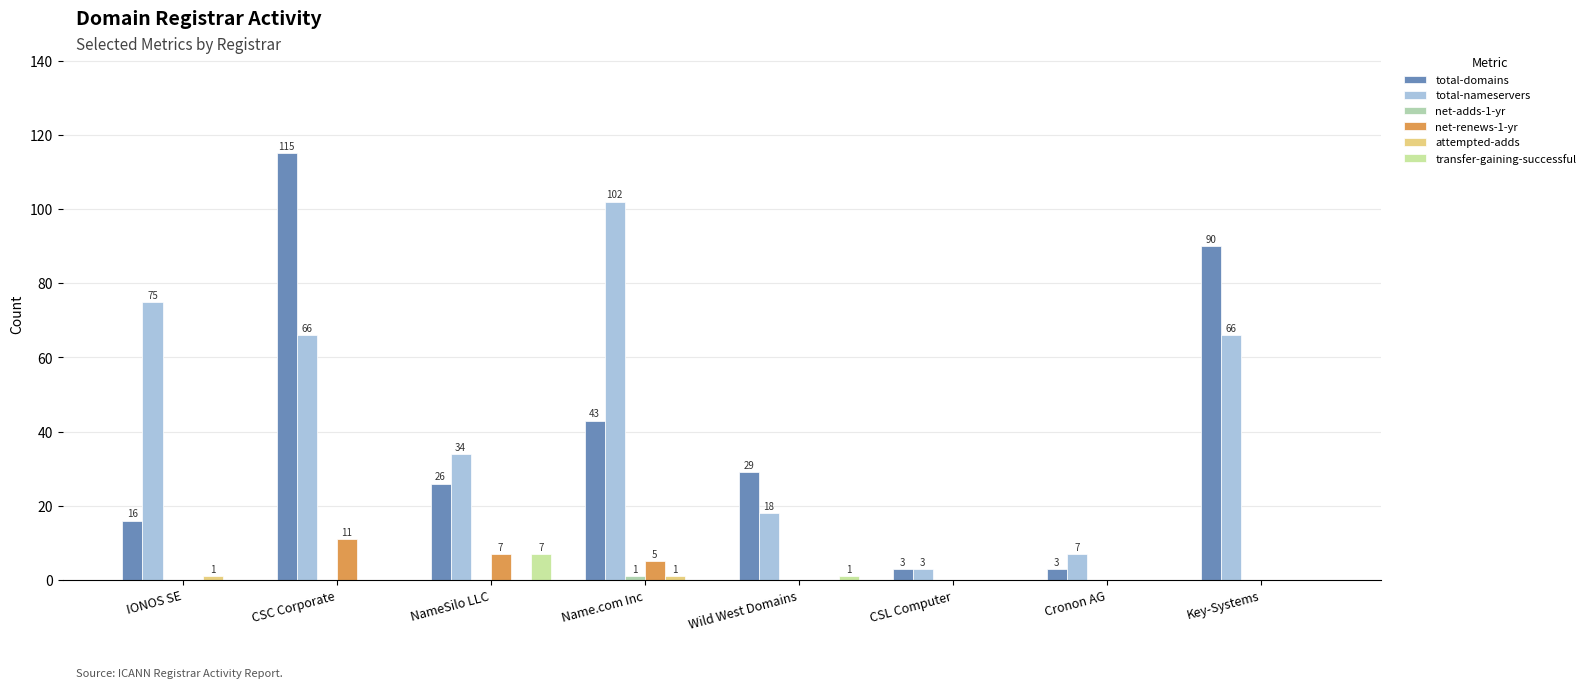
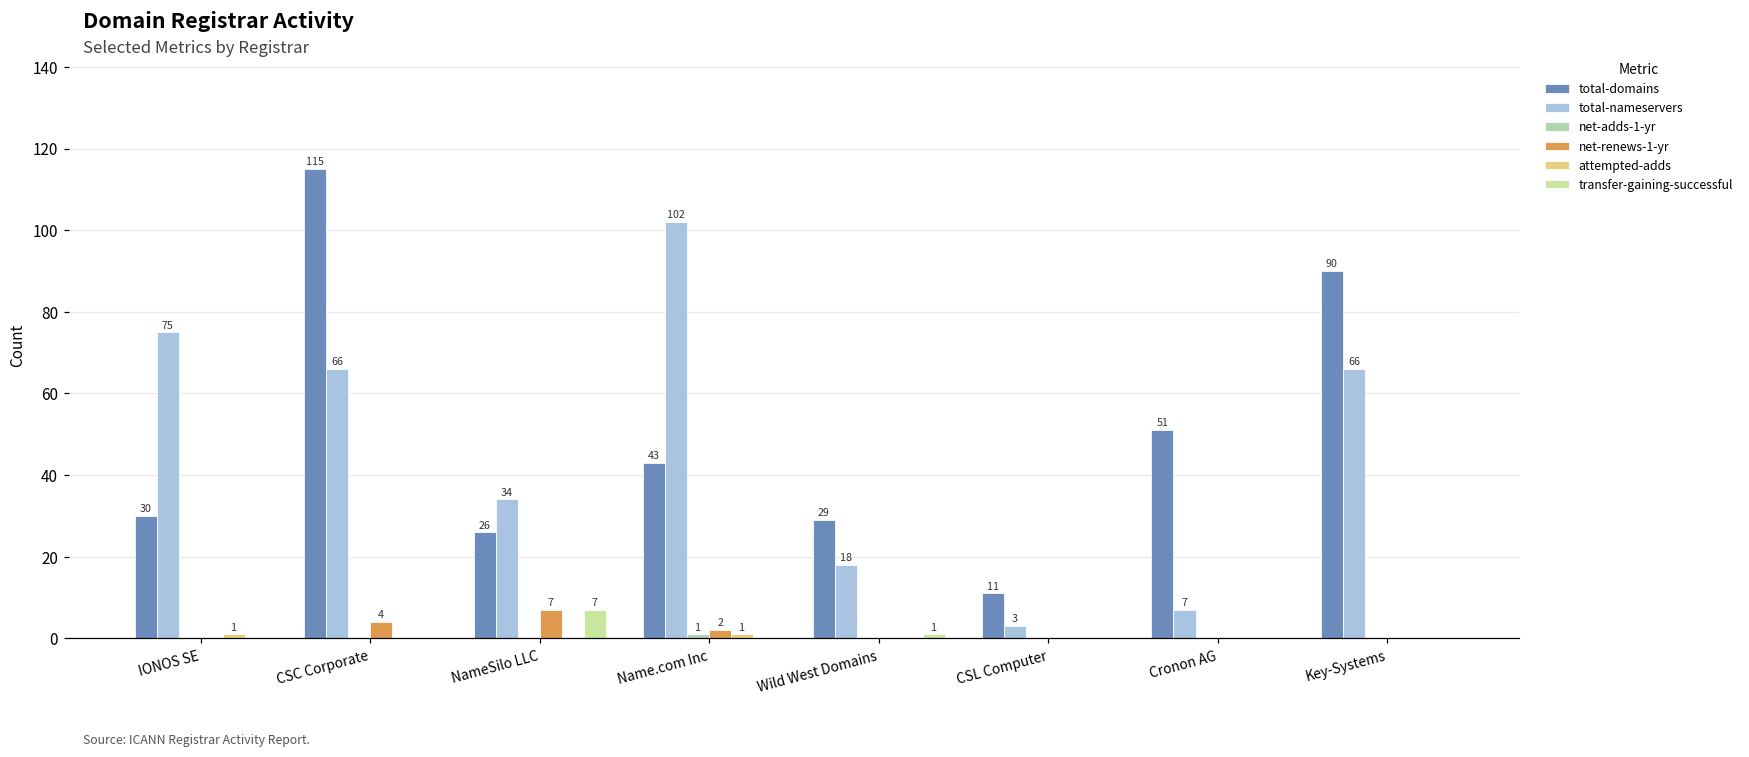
total-domains, IONOS SE: 16 -> 30
net-renews-1-yr, CSC Corporate: 11 -> 4
net-renews-1-yr, Name.com Inc: 5 -> 2
total-domains, CSL Computer: 3 -> 11
total-domains, Cronon AG: 3 -> 51
